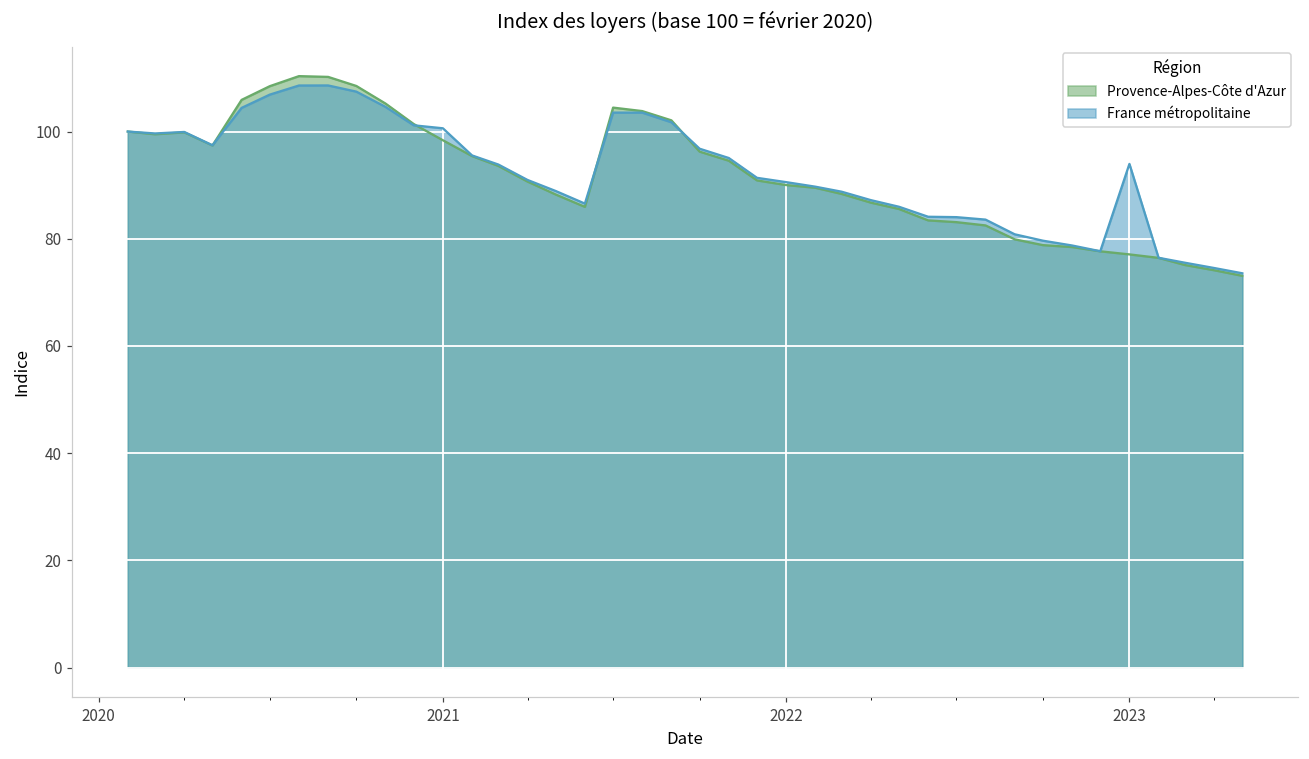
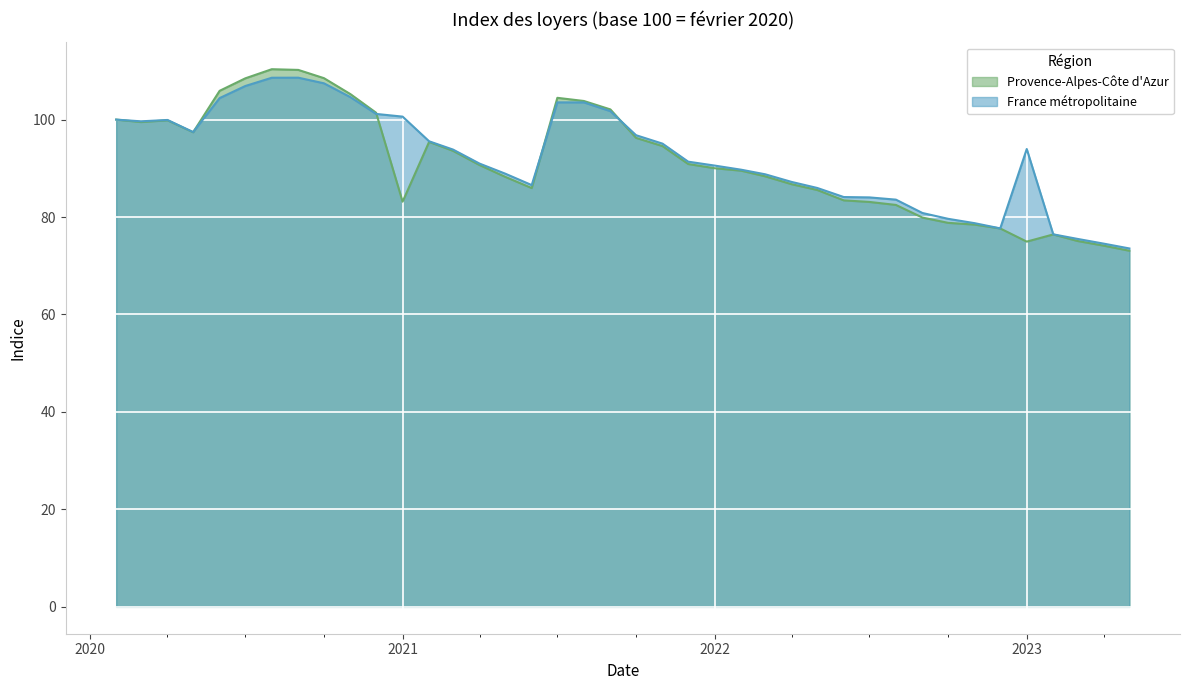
Provence-Alpes-Côte d'Azur, 2021: 98 -> 83
Provence-Alpes-Côte d'Azur, 2023: 77 -> 75
